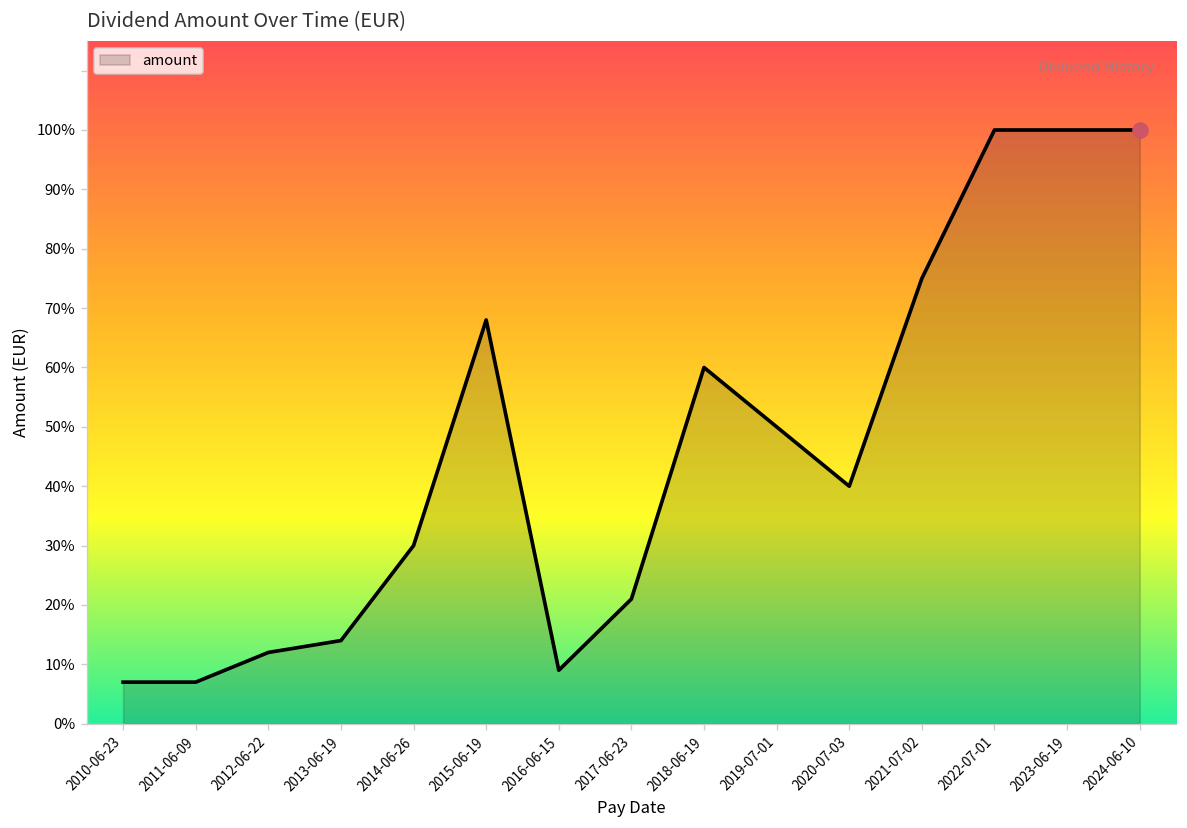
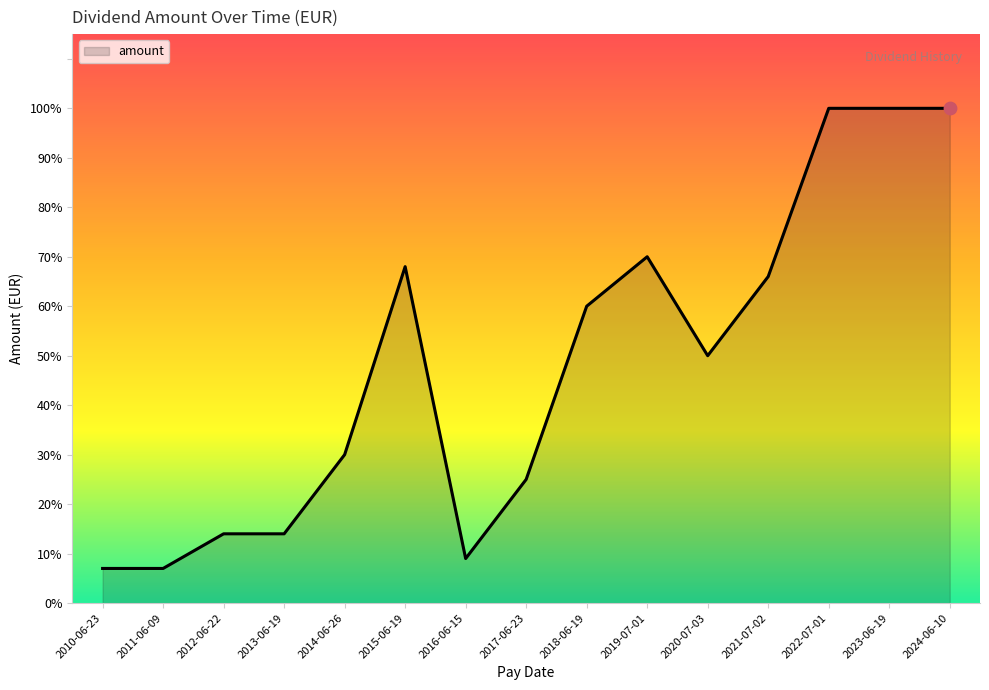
amount, 2012-06-22: 12% -> 14%
amount, 2017-06-23: 21% -> 25%
amount, 2019-07-01: 50% -> 70%
amount, 2020-07-03: 40% -> 50%
amount, 2021-07-02: 75% -> 66%
